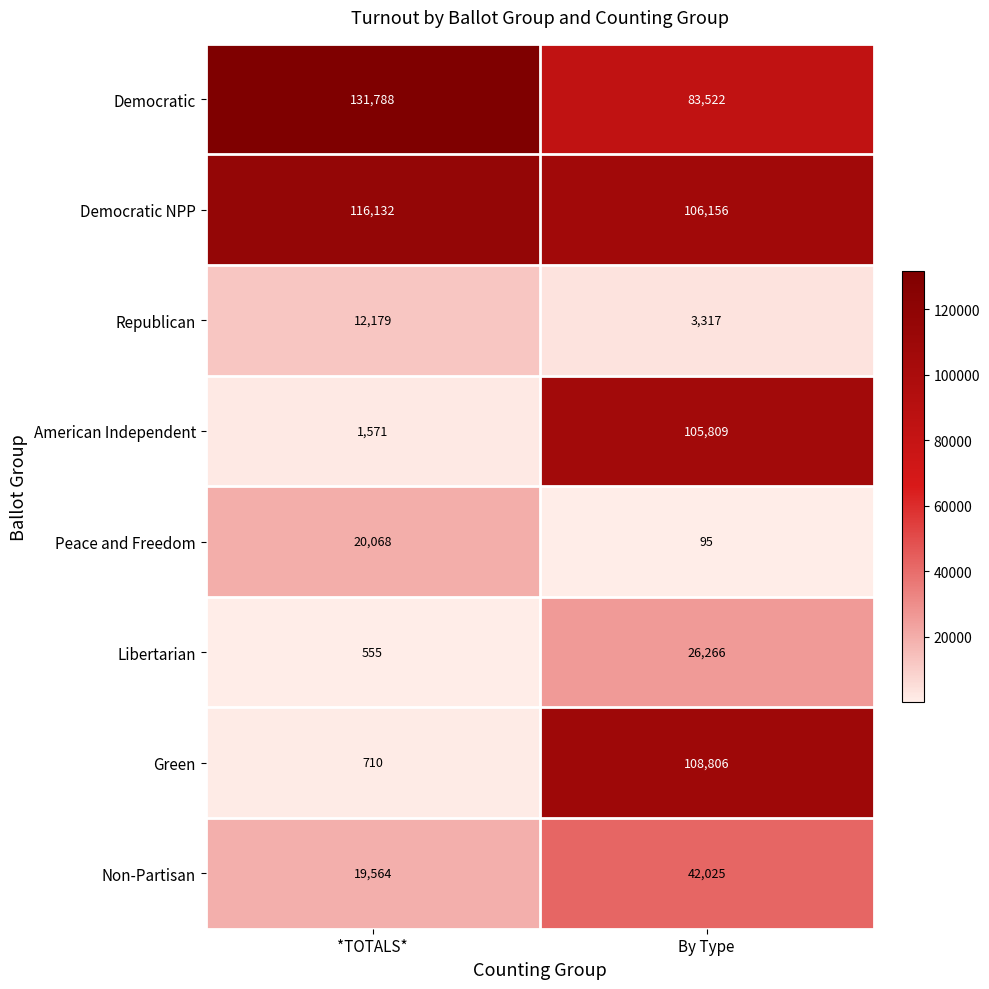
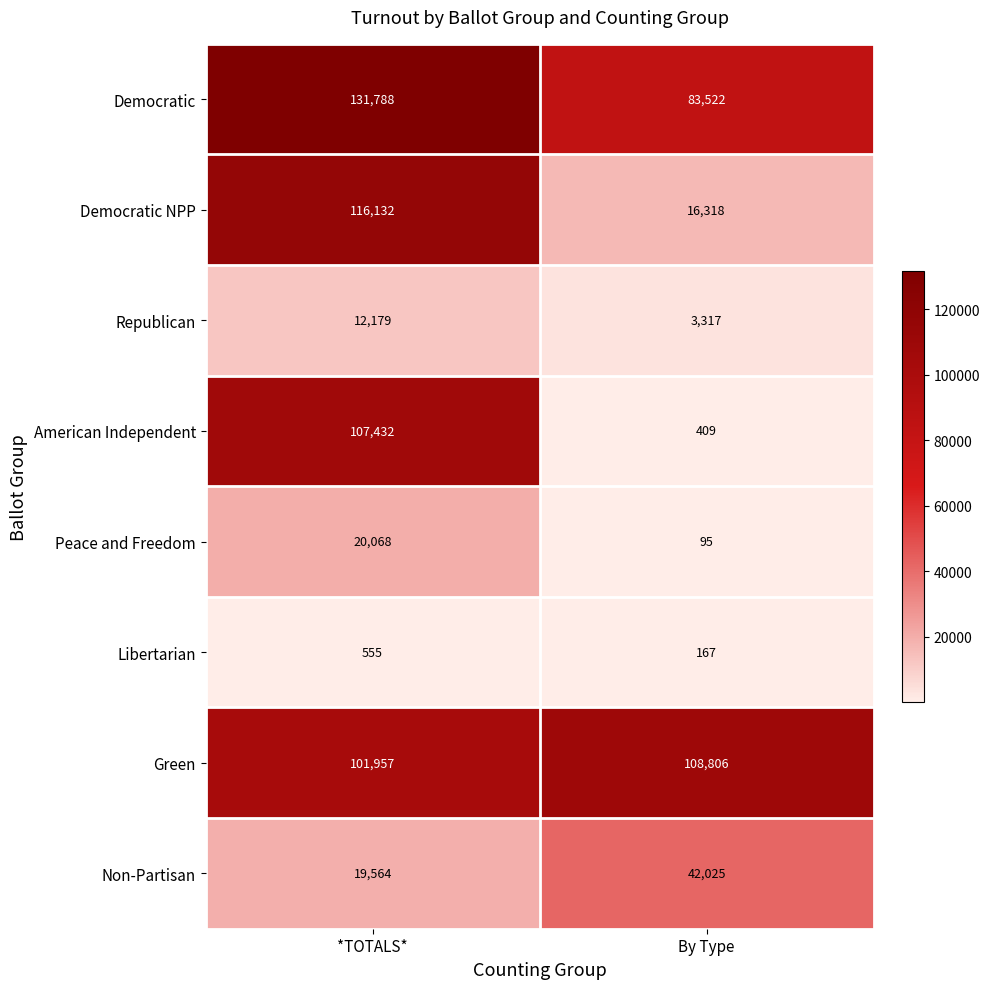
Democratic NPP, By Type: 106,156 -> 16,318
American Independent, *TOTALS*: 1,571 -> 107,432
American Independent, By Type: 105,809 -> 409
Libertarian, By Type: 26,266 -> 167
Green, *TOTALS*: 710 -> 101,957
